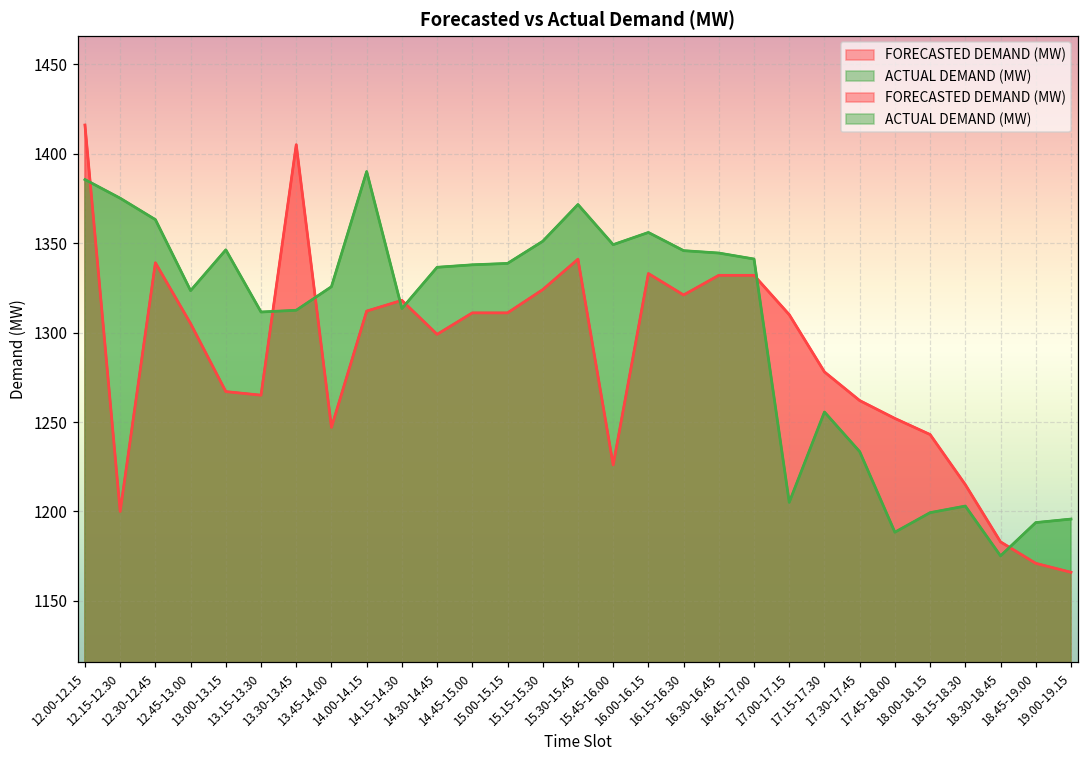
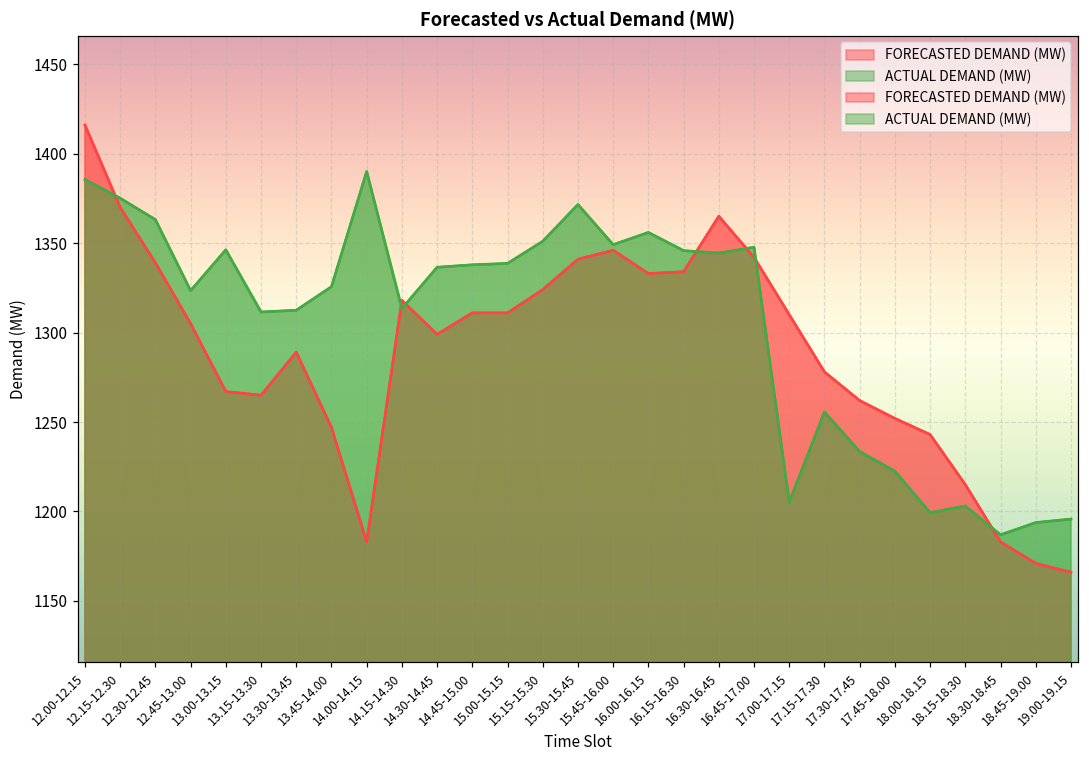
FORECASTED DEMAND (MW), 12.15-12.30: 1200 -> 1370
FORECASTED DEMAND (MW), 13.30-13.45: 1405 -> 1289
FORECASTED DEMAND (MW), 14.00-14.15: 1312 -> 1183
FORECASTED DEMAND (MW), 15.45-16.00: 1226 -> 1346
FORECASTED DEMAND (MW), 16.15-16.30: 1321 -> 1334
FORECASTED DEMAND (MW), 16.30-16.45: 1332 -> 1365
FORECASTED DEMAND (MW), 16.45-17.00: 1332 -> 1342
ACTUAL DEMAND (MW), 16.45-17.00: 1341 -> 1348
ACTUAL DEMAND (MW), 17.45-18.00: 1188 -> 1223
ACTUAL DEMAND (MW), 18.30-18.45: 1175 -> 1187
